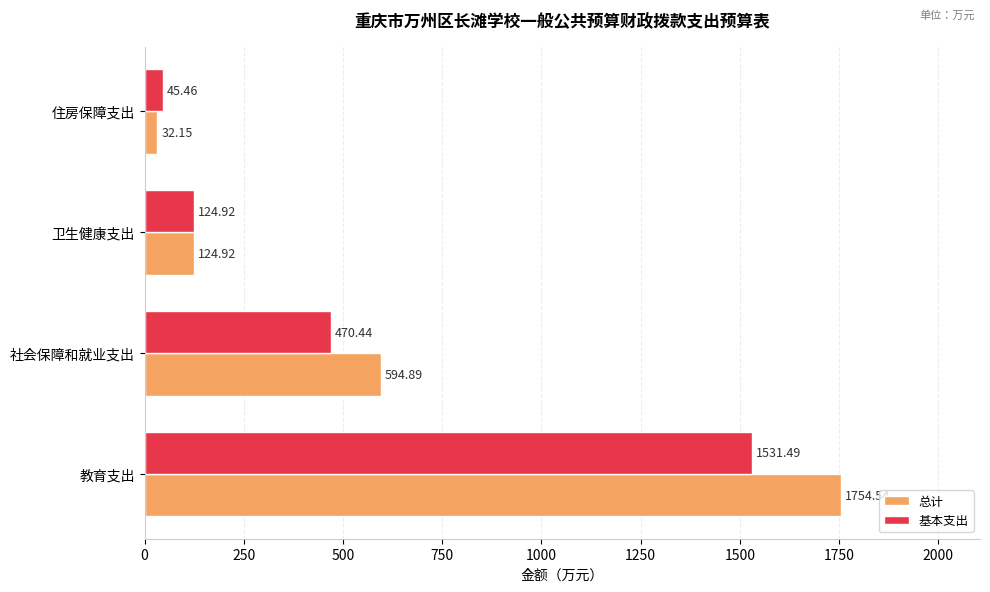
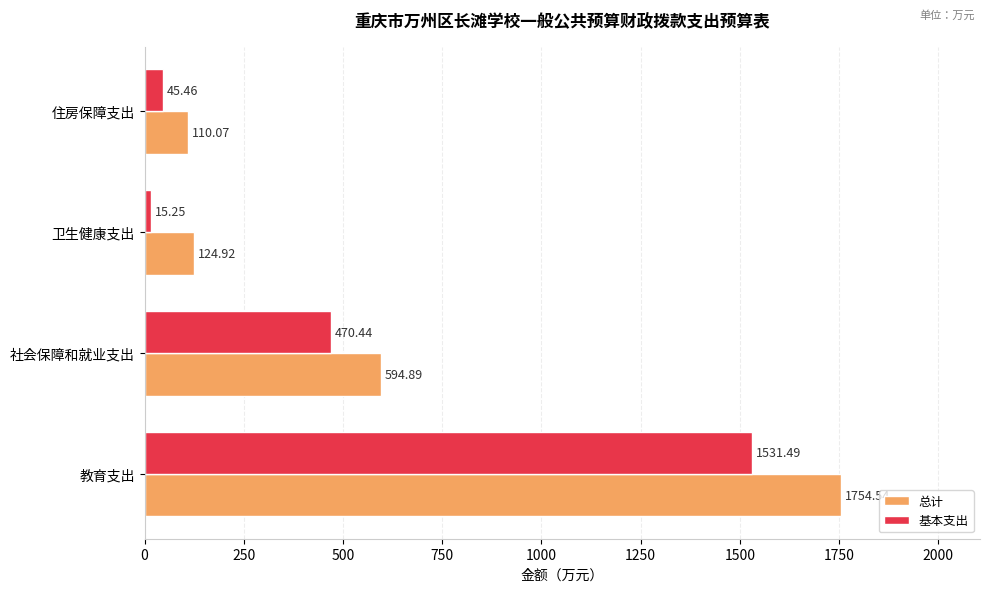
总计, 住房保障支出: 32.15 -> 110.07
基本支出, 卫生健康支出: 124.92 -> 15.25
